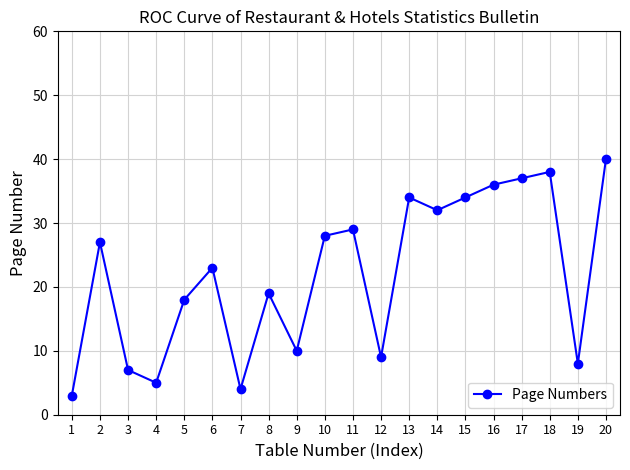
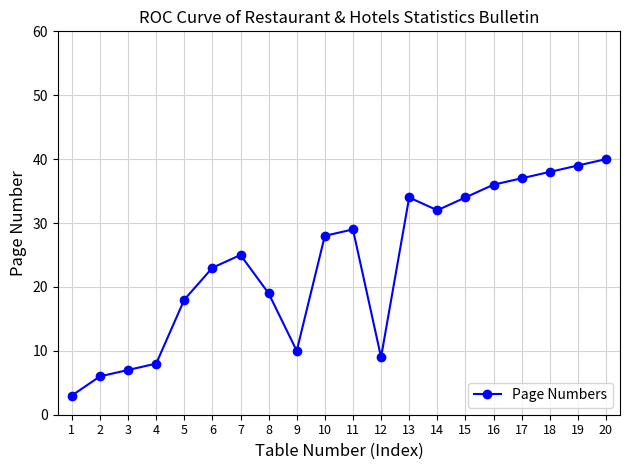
2: 27 -> 6
4: 5 -> 8
7: 4 -> 25
19: 8 -> 39
